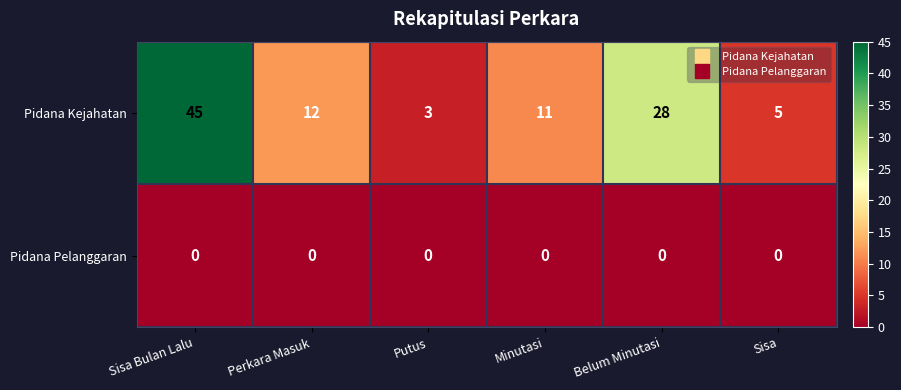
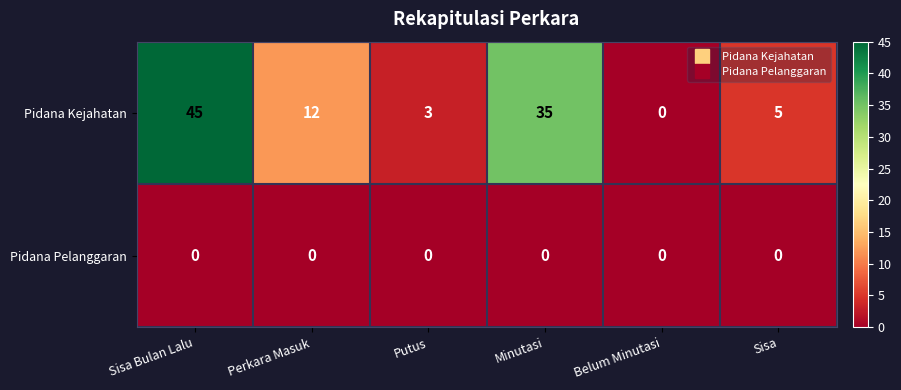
Pidana Kejahatan, Minutasi: 11 -> 35
Pidana Kejahatan, Belum Minutasi: 28 -> 0
